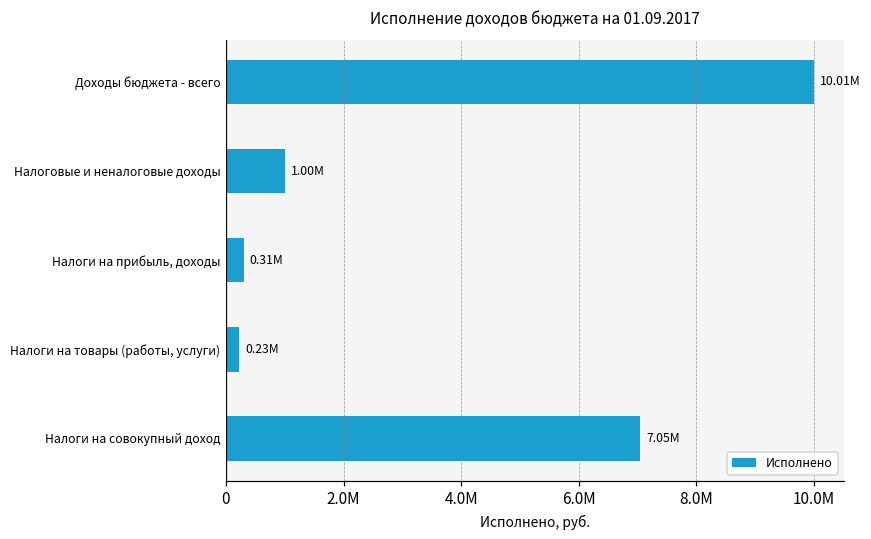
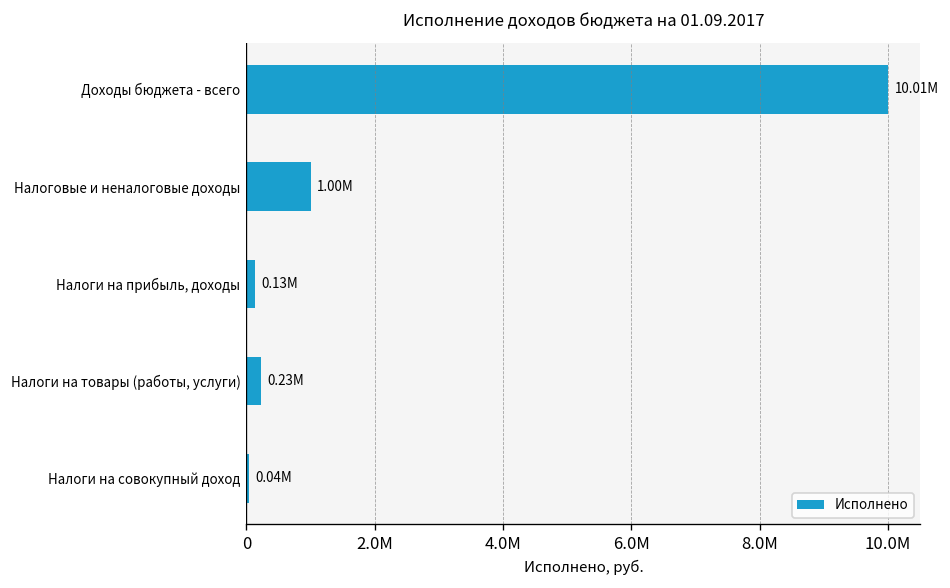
Налоги на прибыль, доходы: 0.31M -> 0.13M
Налоги на совокупный доход: 7.05M -> 0.04M
